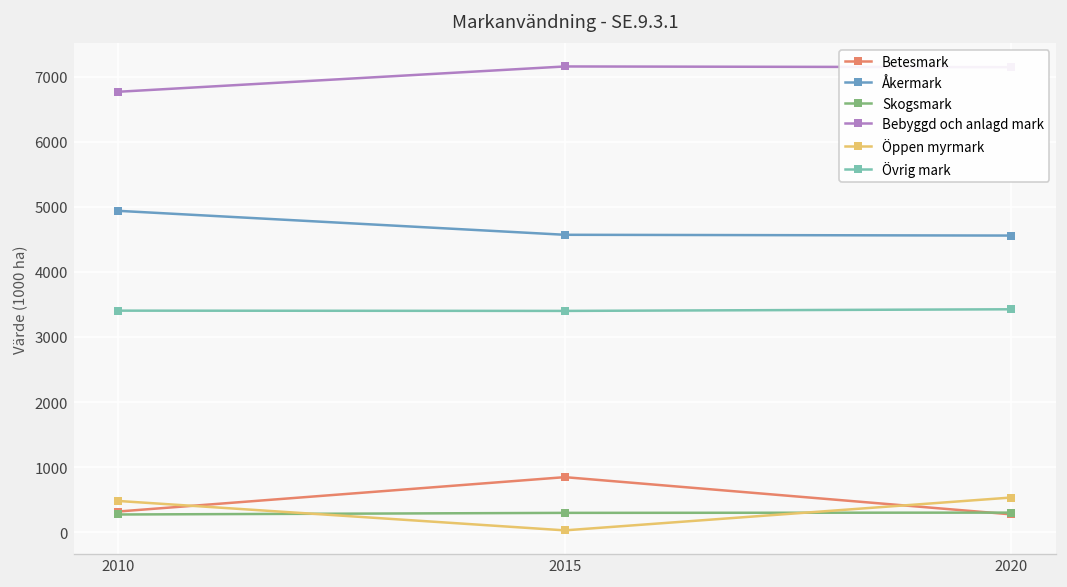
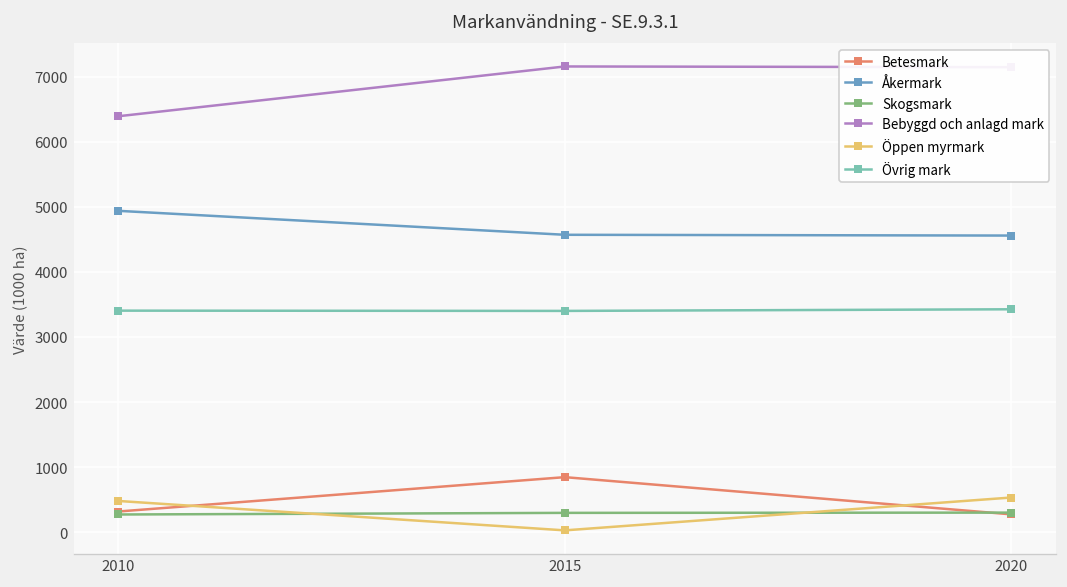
Bebyggd och anlagd mark, 2010: 6800 -> 6400
